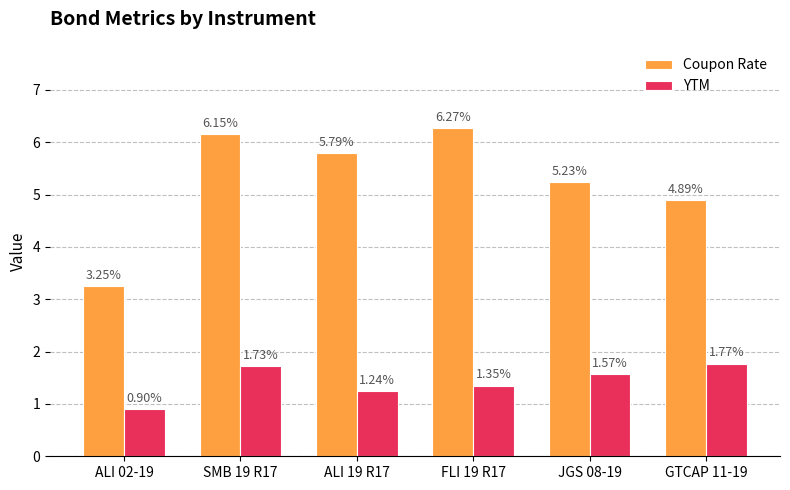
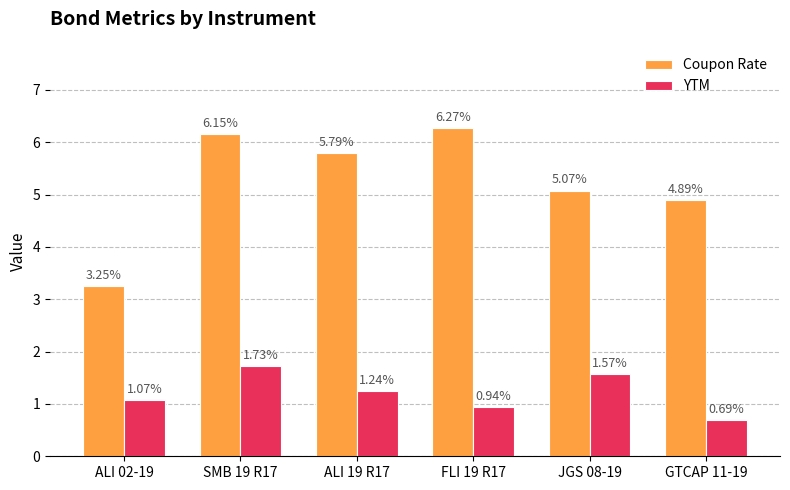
YTM, ALI 02-19: 0.90% -> 1.07%
YTM, FLI 19 R17: 1.35% -> 0.94%
Coupon Rate, JGS 08-19: 5.23% -> 5.07%
YTM, GTCAP 11-19: 1.77% -> 0.69%
